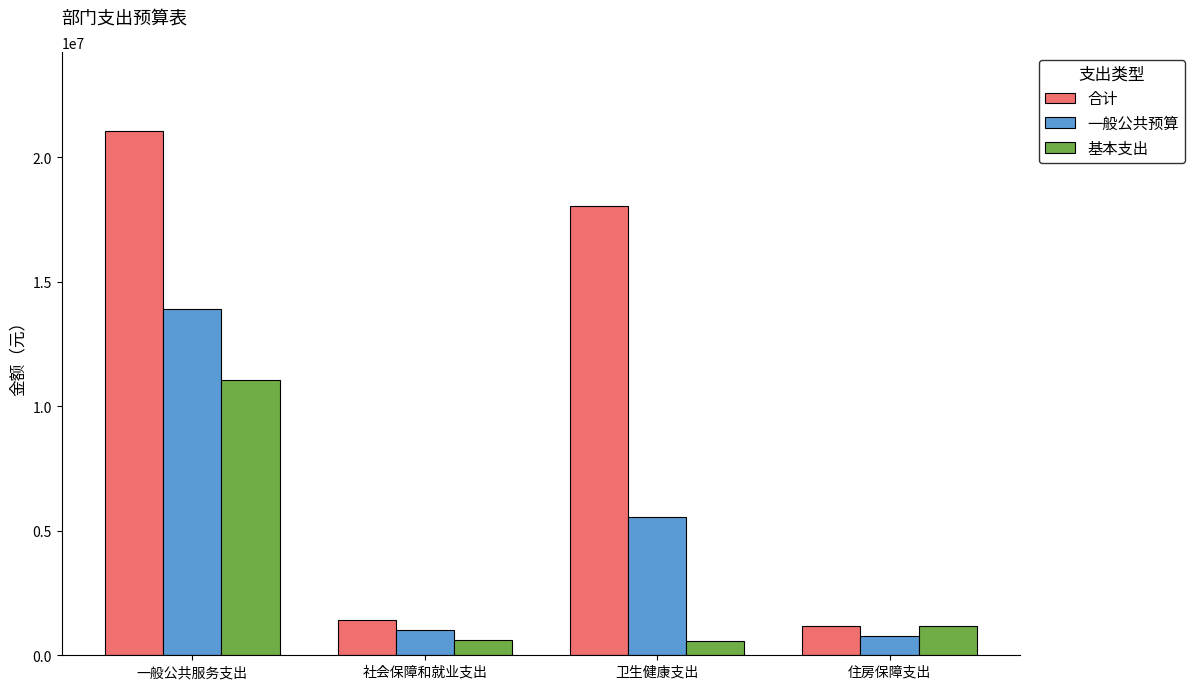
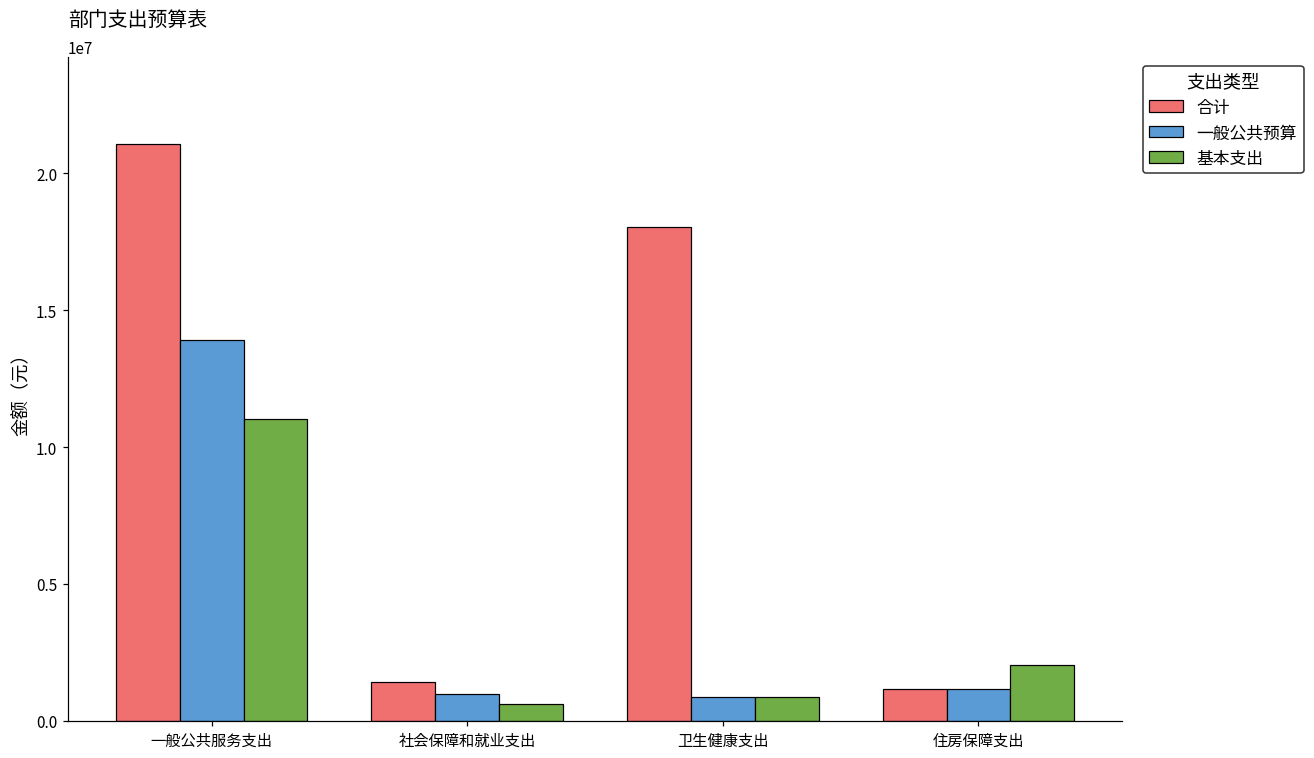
一般公共预算, 卫生健康支出: 5500000 -> 900000
基本支出, 卫生健康支出: 600000 -> 900000
一般公共预算, 住房保障支出: 800000 -> 1200000
基本支出, 住房保障支出: 1200000 -> 2000000
